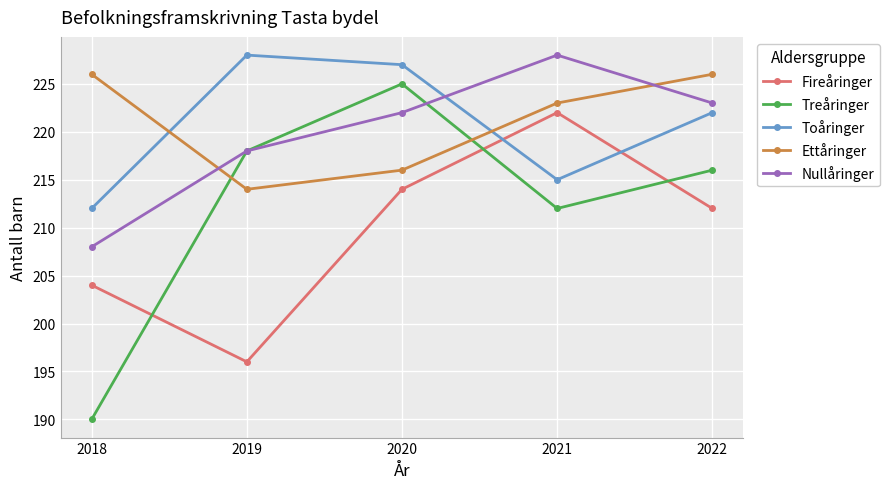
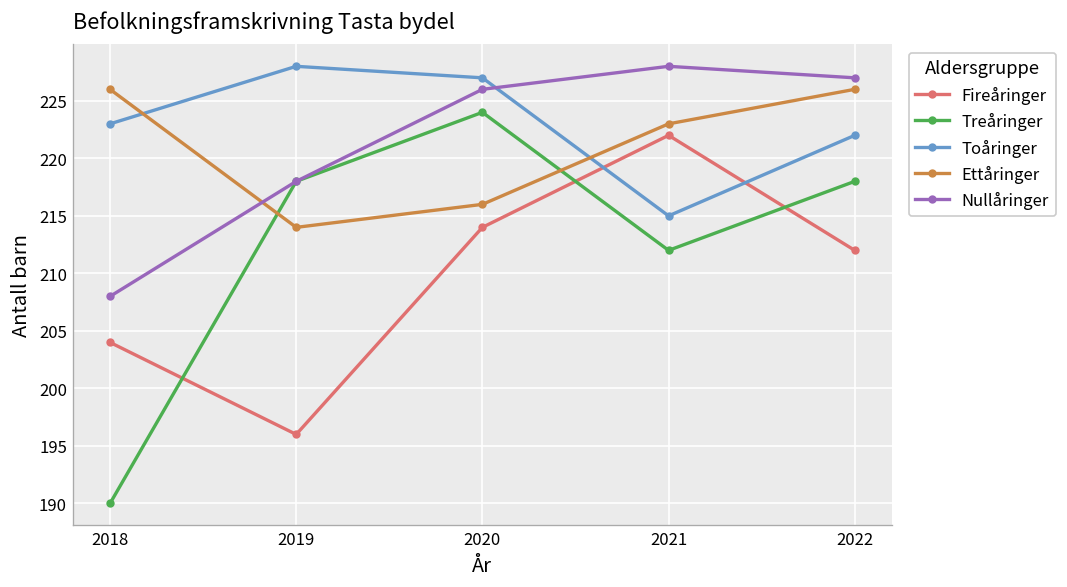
Toåringer, 2018: 212 -> 223
Treåringer, 2020: 225 -> 224
Nullåringer, 2020: 222 -> 226
Treåringer, 2022: 216 -> 218
Nullåringer, 2022: 223 -> 227
